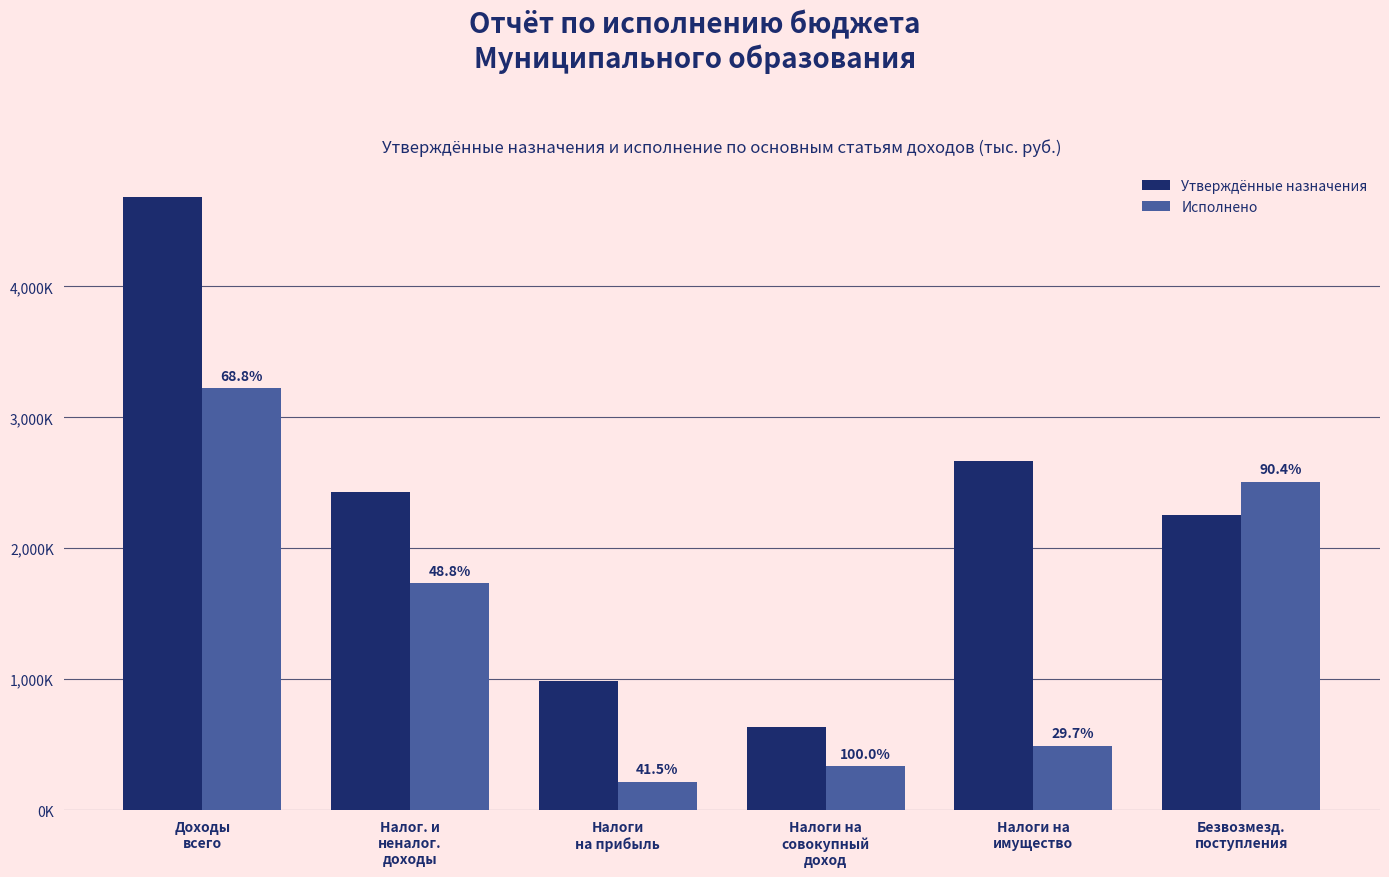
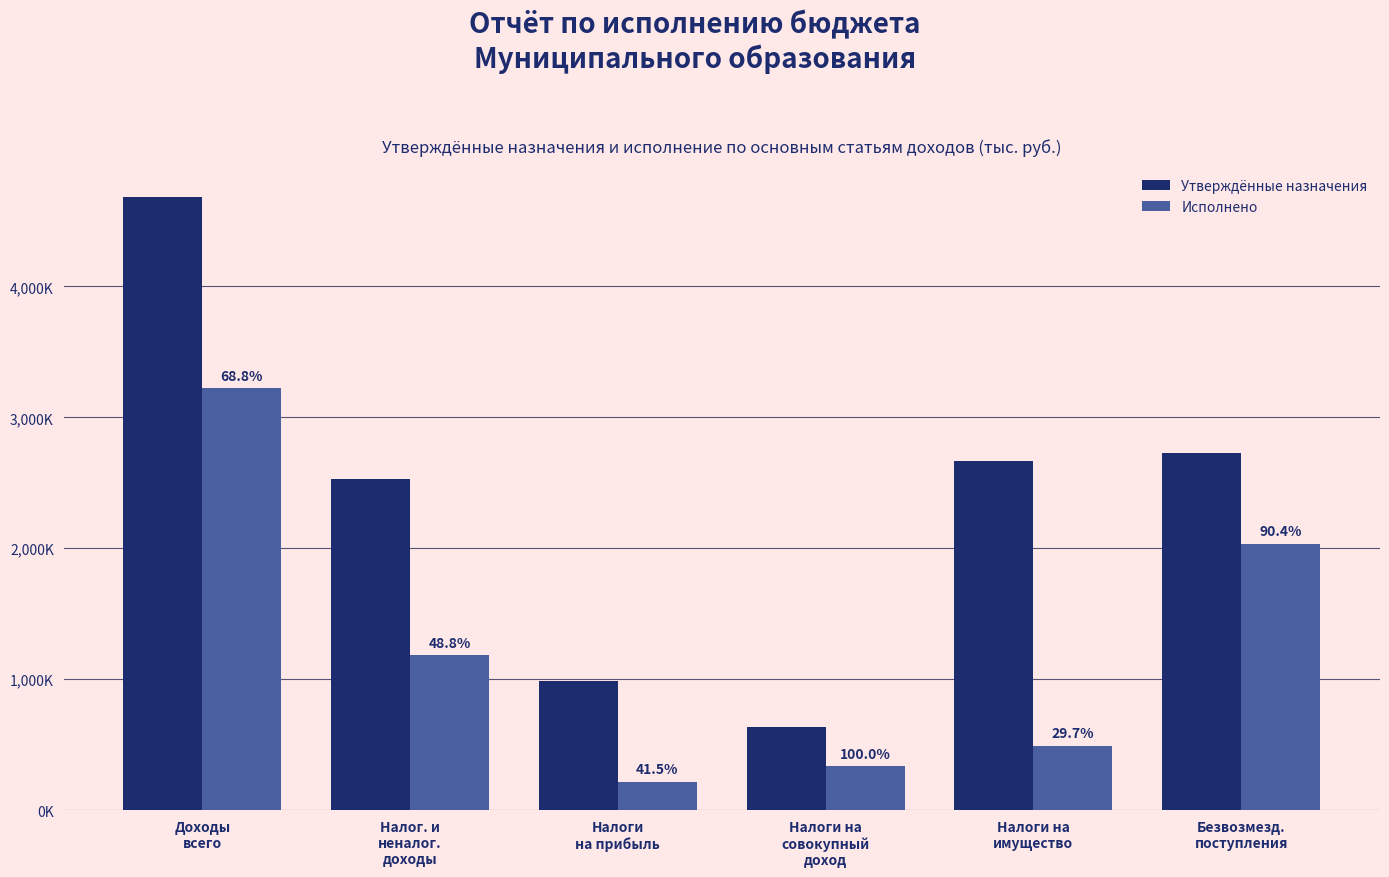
Утверждённые назначения, Налог. и неналог. доходы: 2,430,000 -> 2,530,000
Исполнено, Налог. и неналог. доходы: 1,730,000 -> 1,190,000
Утверждённые назначения, Безвозмезд. поступления: 2,250,000 -> 2,730,000
Исполнено, Безвозмезд. поступления: 2,510,000 -> 2,040,000
